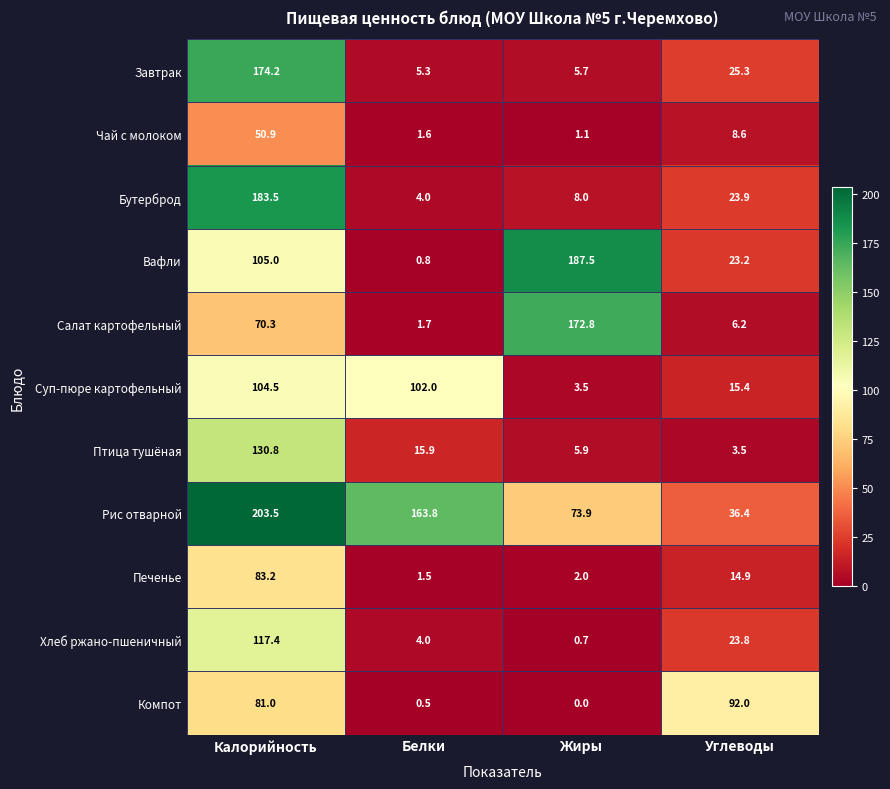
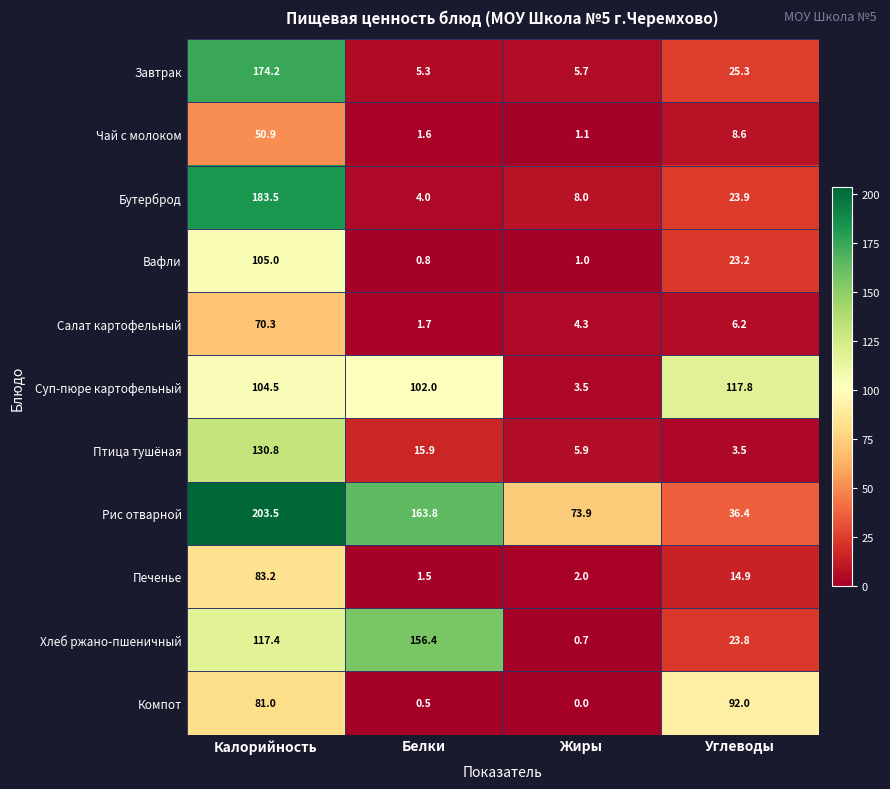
Вафли, Жиры: 187.5 -> 1.0
Салат картофельный, Жиры: 172.8 -> 4.3
Суп-пюре картофельный, Углеводы: 15.4 -> 117.8
Хлеб ржано-пшеничный, Белки: 4.0 -> 156.4
